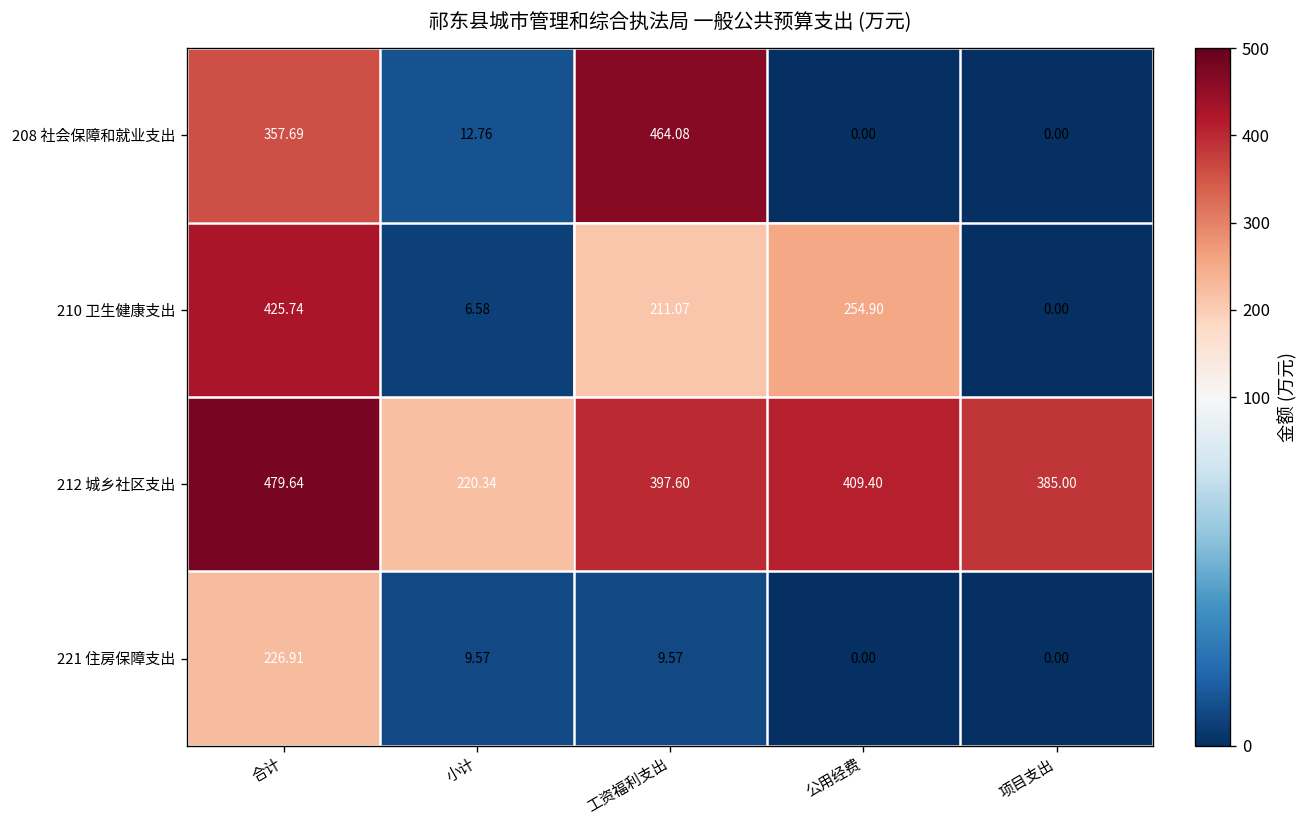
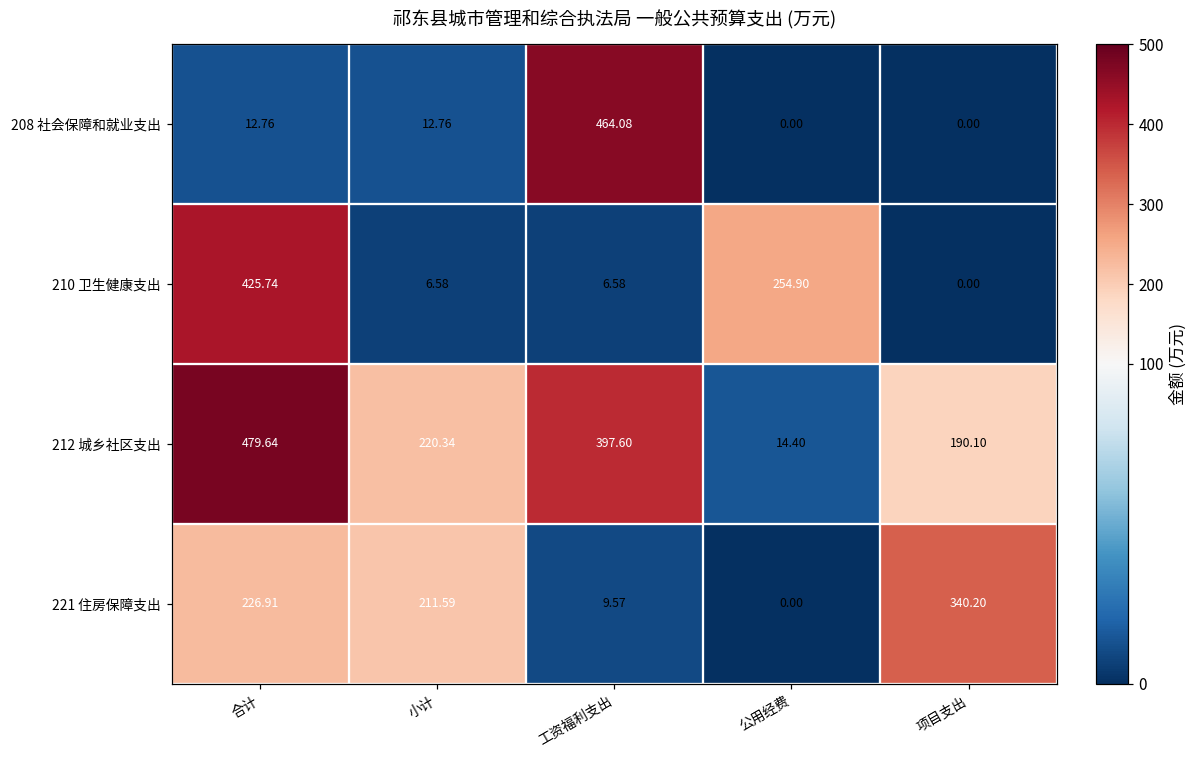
208 社会保障和就业支出, 合计: 357.69 -> 12.76
210 卫生健康支出, 工资福利支出: 211.07 -> 6.58
212 城乡社区支出, 公用经费: 409.40 -> 14.40
212 城乡社区支出, 项目支出: 385.00 -> 190.10
221 住房保障支出, 小计: 9.57 -> 211.59
221 住房保障支出, 项目支出: 0.00 -> 340.20
